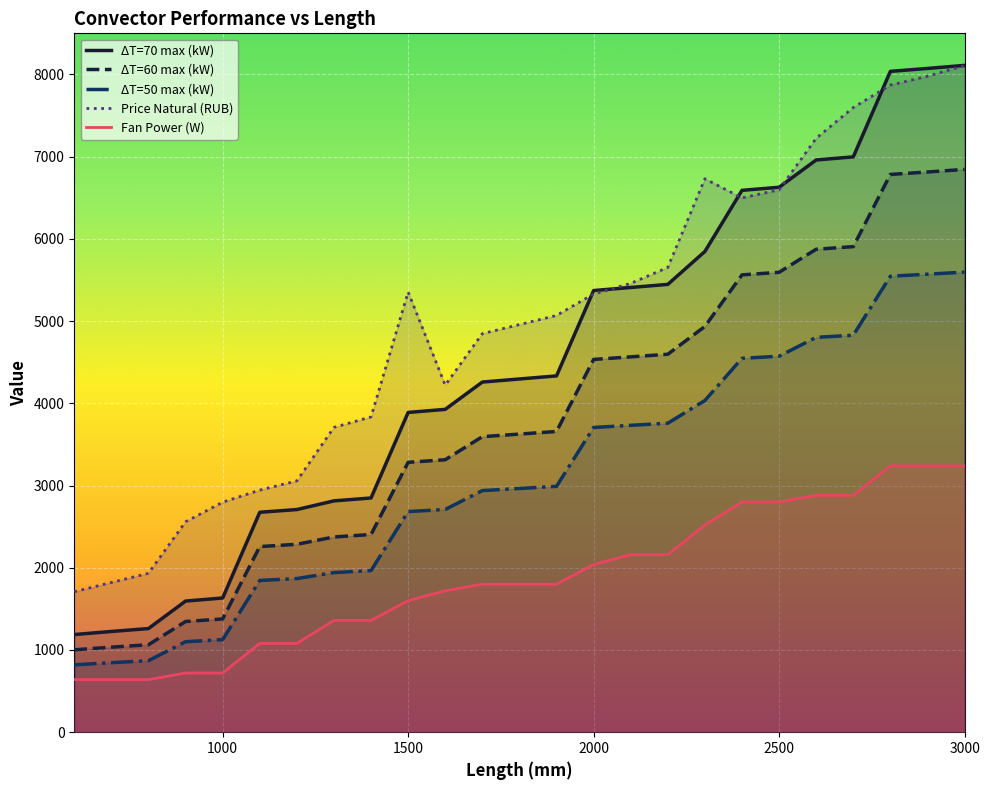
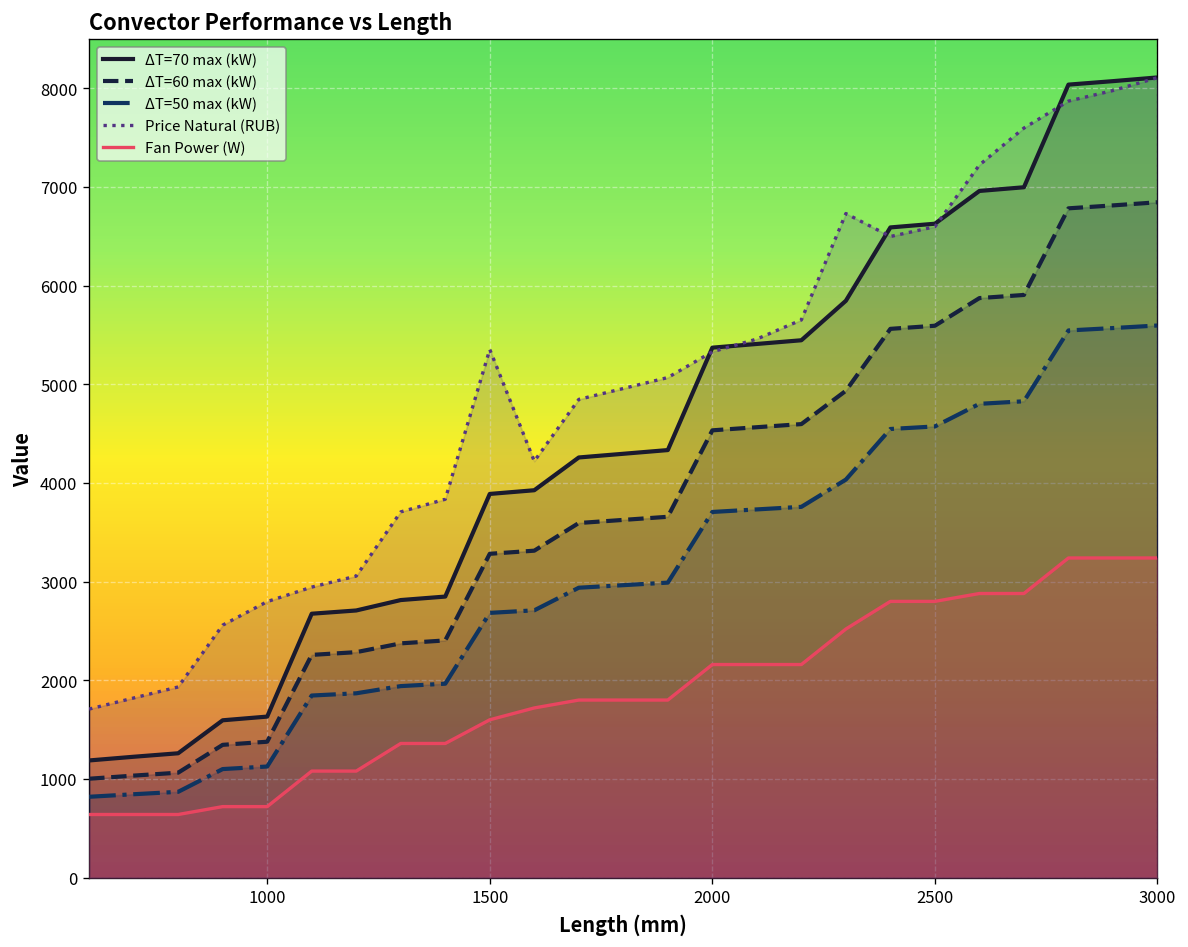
Fan Power (W), 2000: 2000 -> 2200
